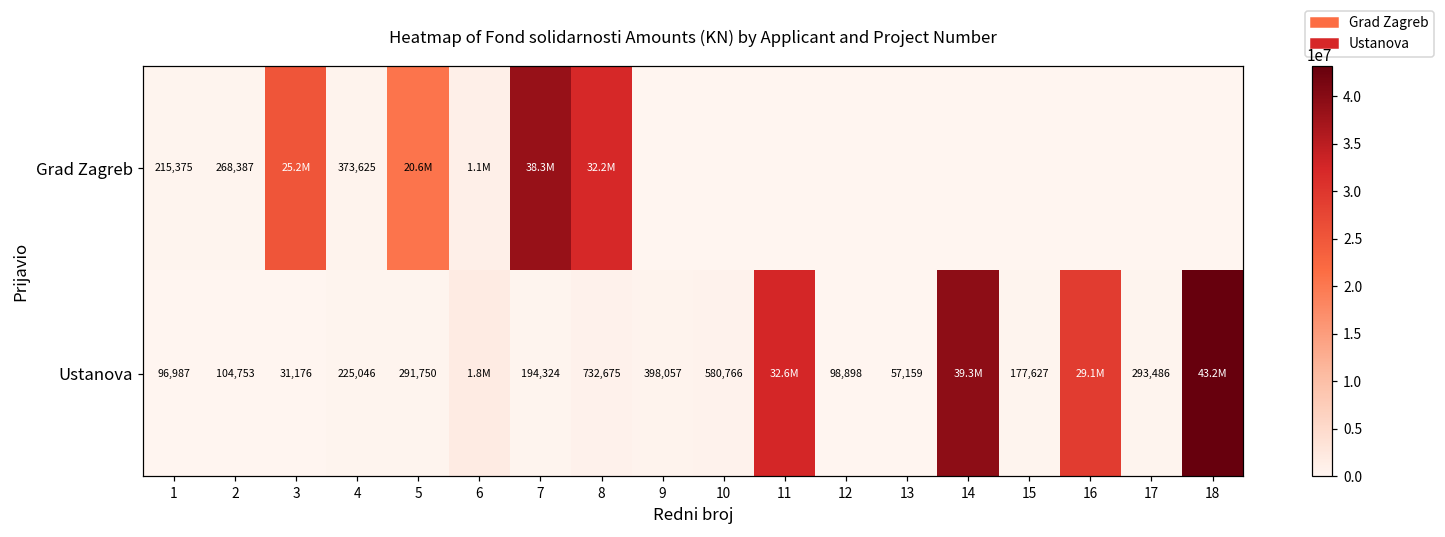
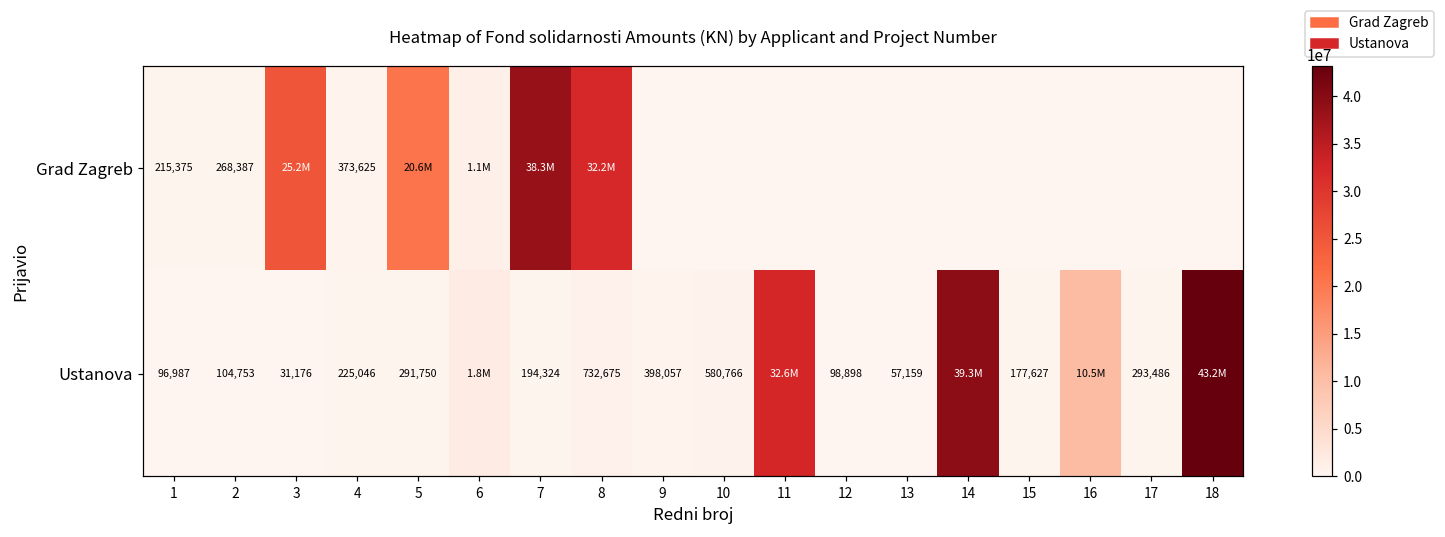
Ustanova, 16: 29.1M -> 10.5M
